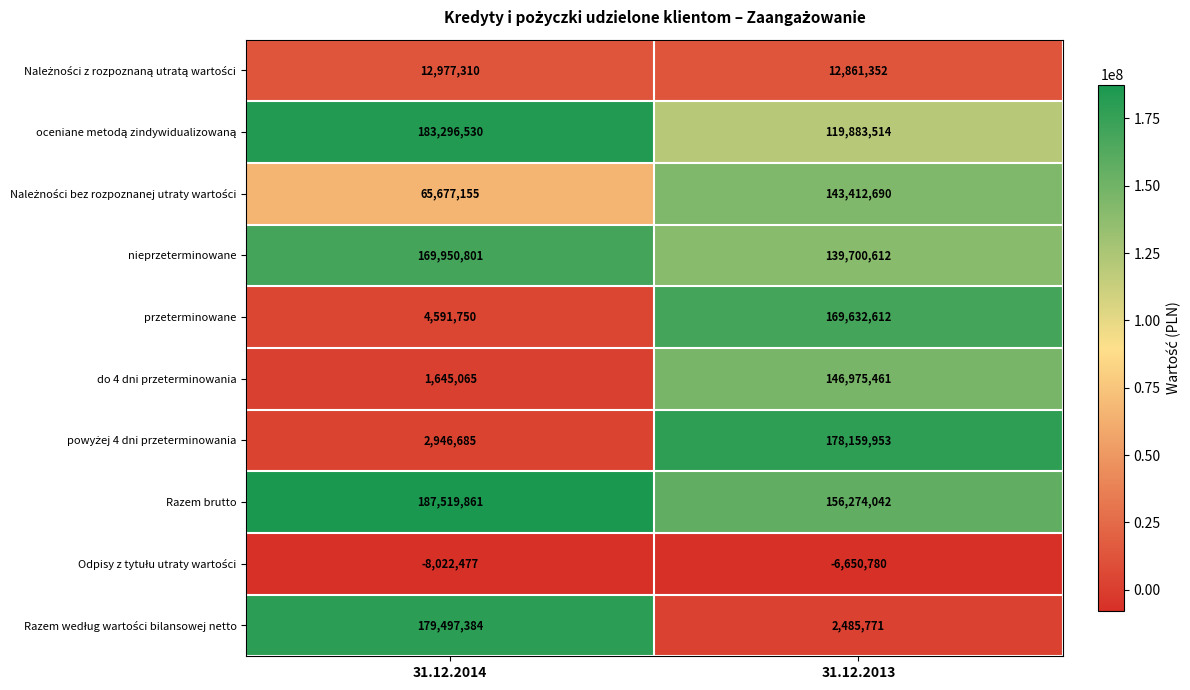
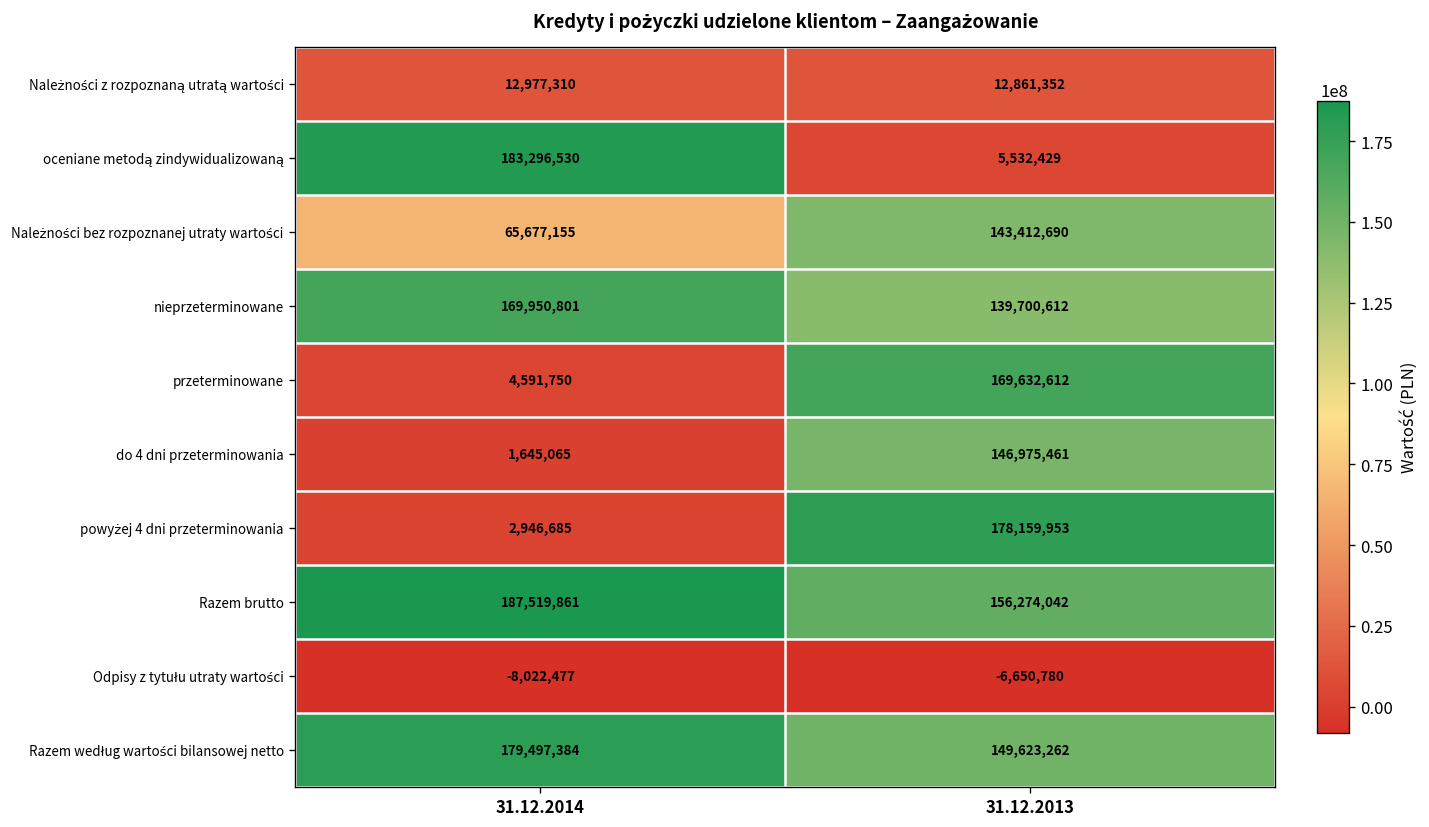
oceniane metodą zindywidualizowaną, 31.12.2013: 119,883,514 -> 5,532,429
Razem według wartości bilansowej netto, 31.12.2013: 2,485,771 -> 149,623,262
